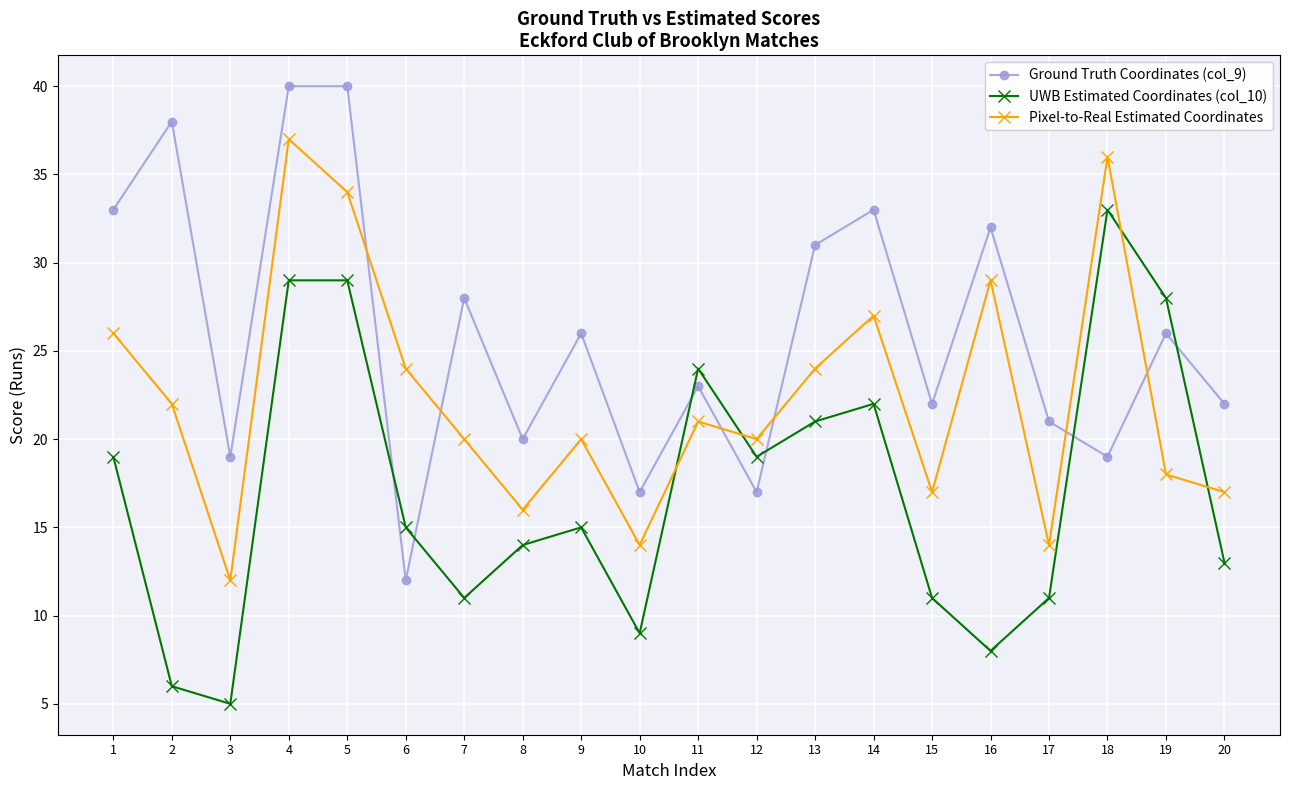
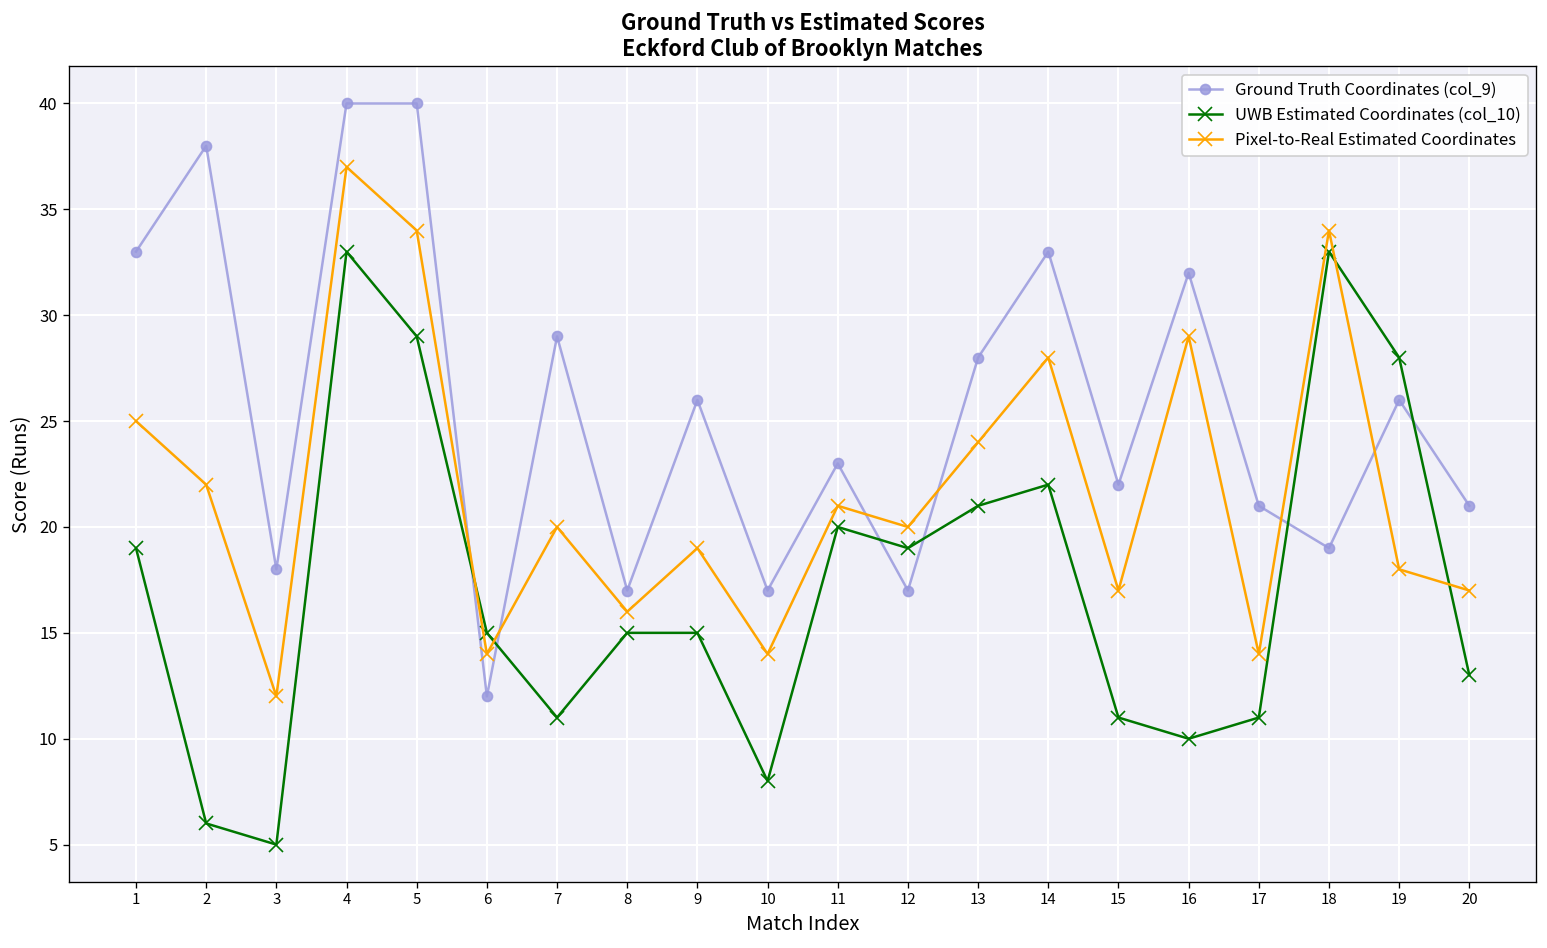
Pixel-to-Real Estimated Coordinates, 1: 26 -> 25
Ground Truth Coordinates (col_9), 3: 19 -> 18
UWB Estimated Coordinates (col_10), 4: 29 -> 33
Pixel-to-Real Estimated Coordinates, 6: 24 -> 14
Ground Truth Coordinates (col_9), 7: 28 -> 29
Ground Truth Coordinates (col_9), 8: 20 -> 17
UWB Estimated Coordinates (col_10), 8: 14 -> 15
Pixel-to-Real Estimated Coordinates, 9: 20 -> 19
UWB Estimated Coordinates (col_10), 10: 9 -> 8
UWB Estimated Coordinates (col_10), 11: 24 -> 20
Ground Truth Coordinates (col_9), 13: 31 -> 28
Pixel-to-Real Estimated Coordinates, 14: 27 -> 28
UWB Estimated Coordinates (col_10), 16: 8 -> 10
Pixel-to-Real Estimated Coordinates, 18: 36 -> 34
Ground Truth Coordinates (col_9), 20: 22 -> 21
